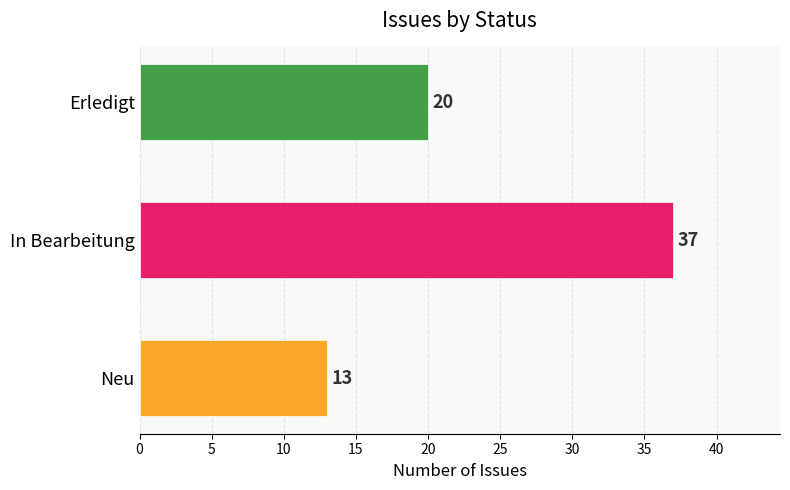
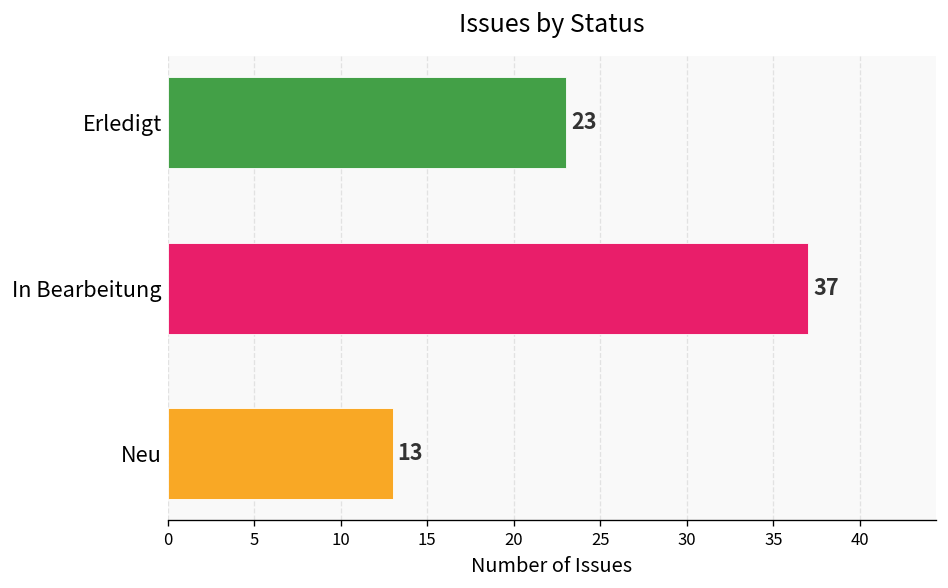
Erledigt: 20 -> 23
